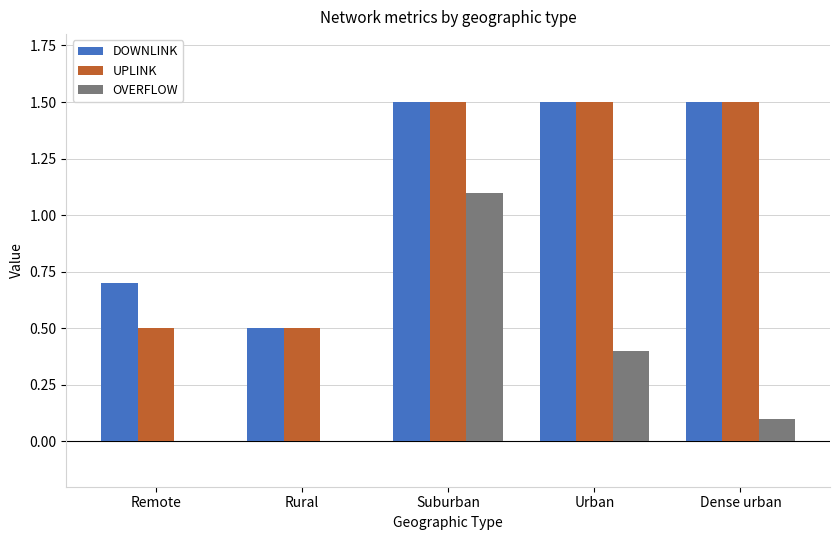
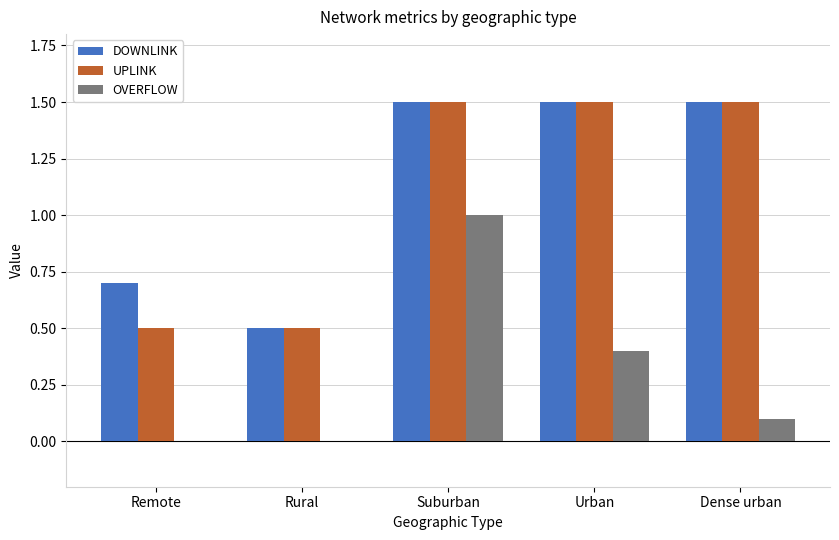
OVERFLOW, Suburban: 1.1 -> 1.0
